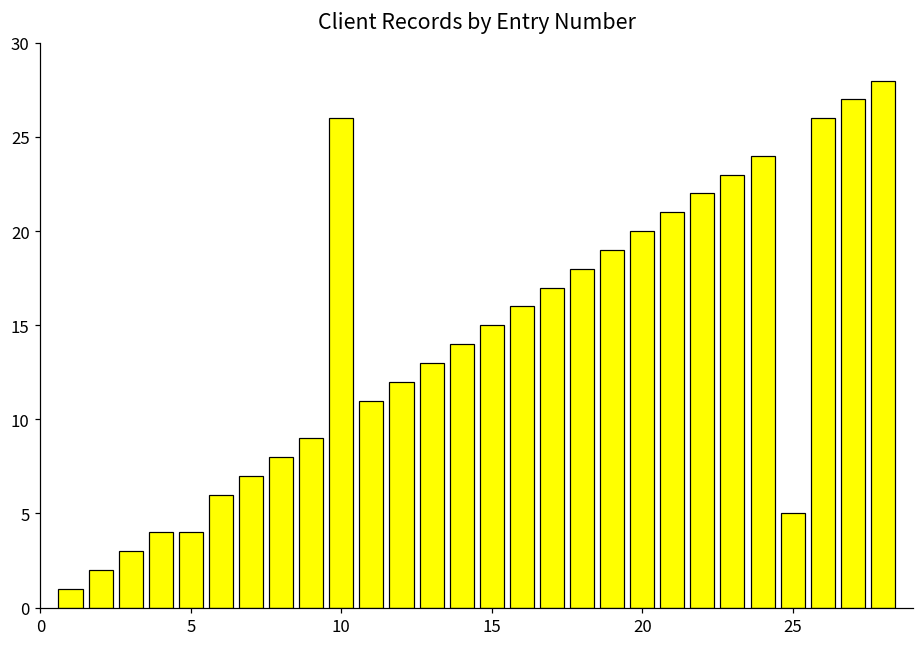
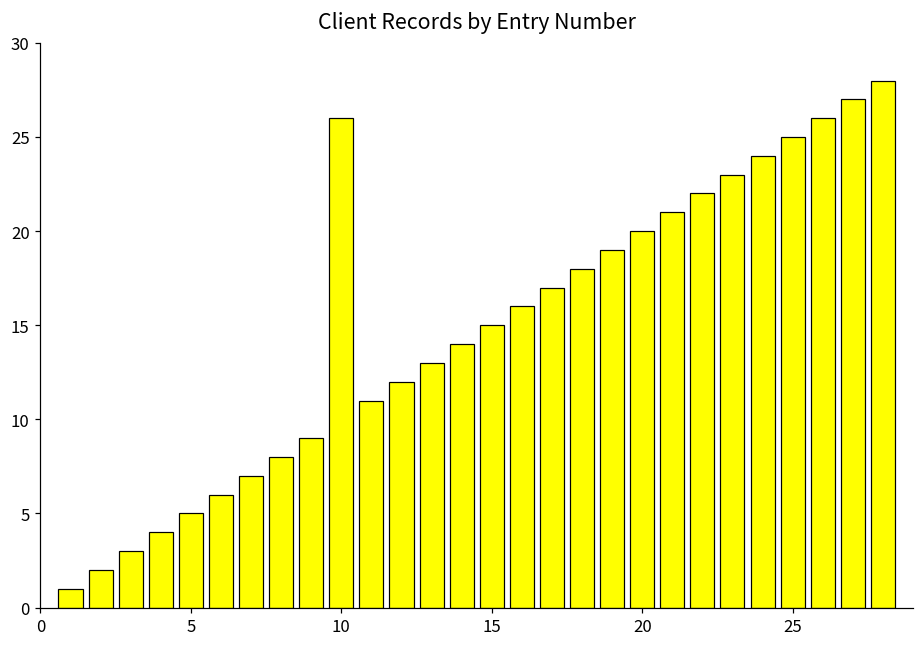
5: 4 -> 5
25: 5 -> 25
